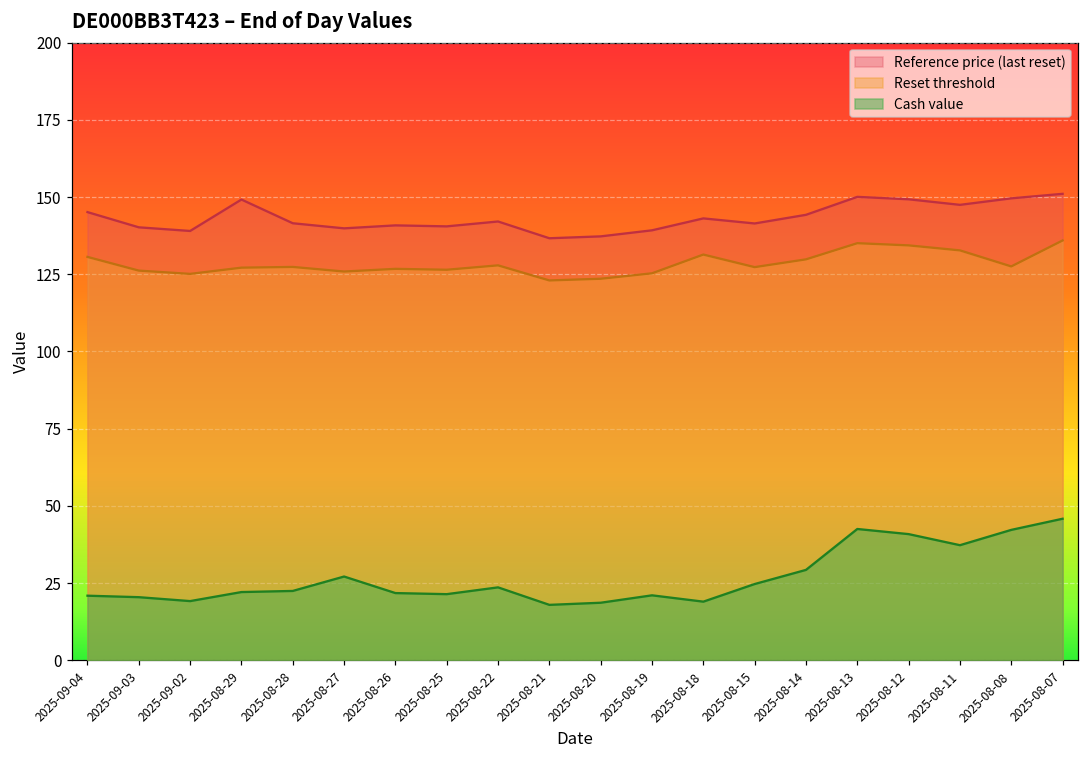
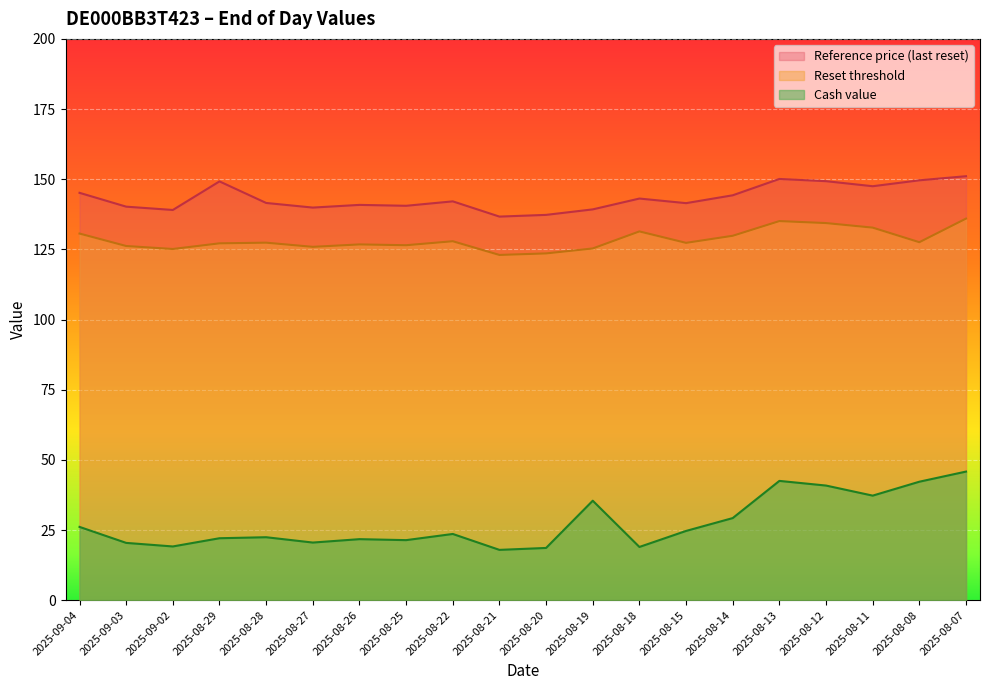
Cash value, 2025-09-04: 21 -> 26
Cash value, 2025-08-27: 27 -> 21
Cash value, 2025-08-19: 21 -> 35
